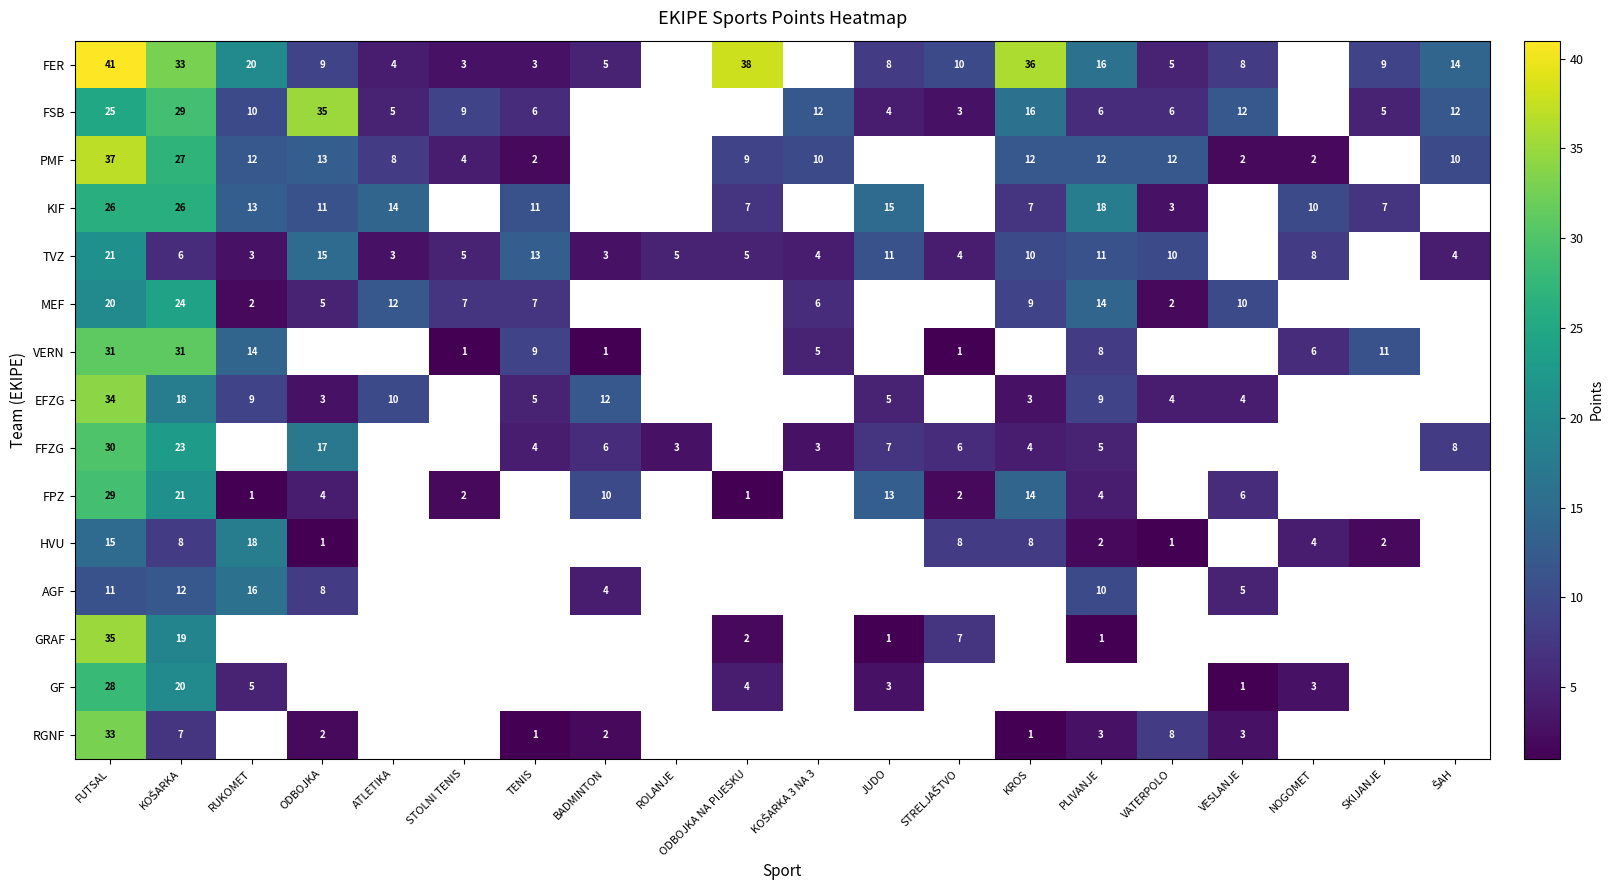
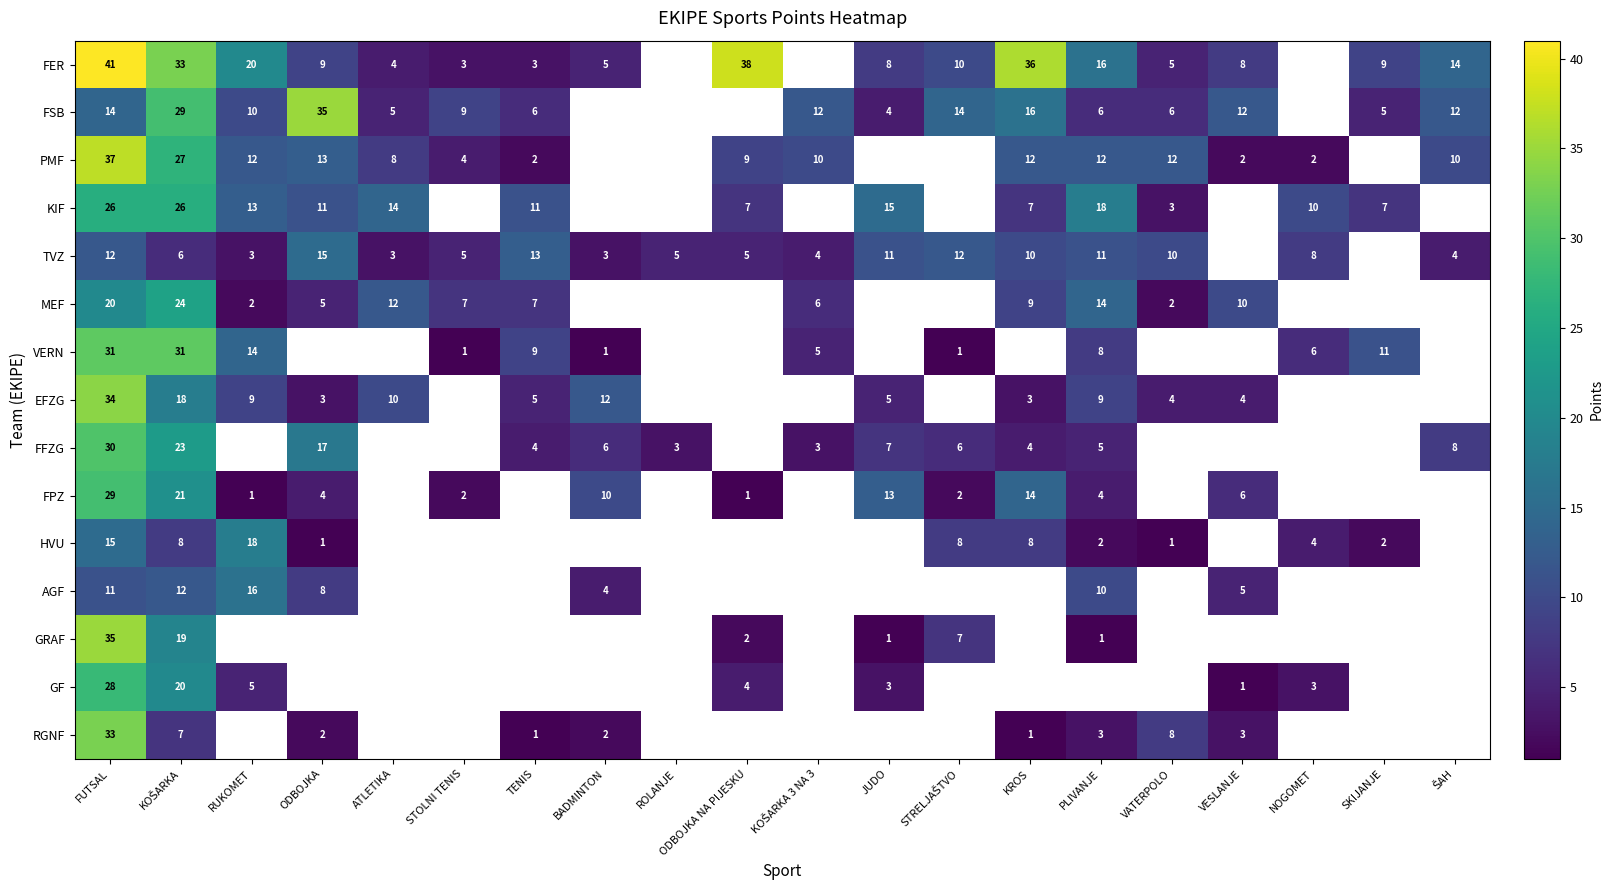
FSB, FUTSAL: 25 -> 14
FSB, STRELJAŠTVO: 3 -> 14
TVZ, FUTSAL: 21 -> 12
TVZ, STRELJAŠTVO: 4 -> 12
